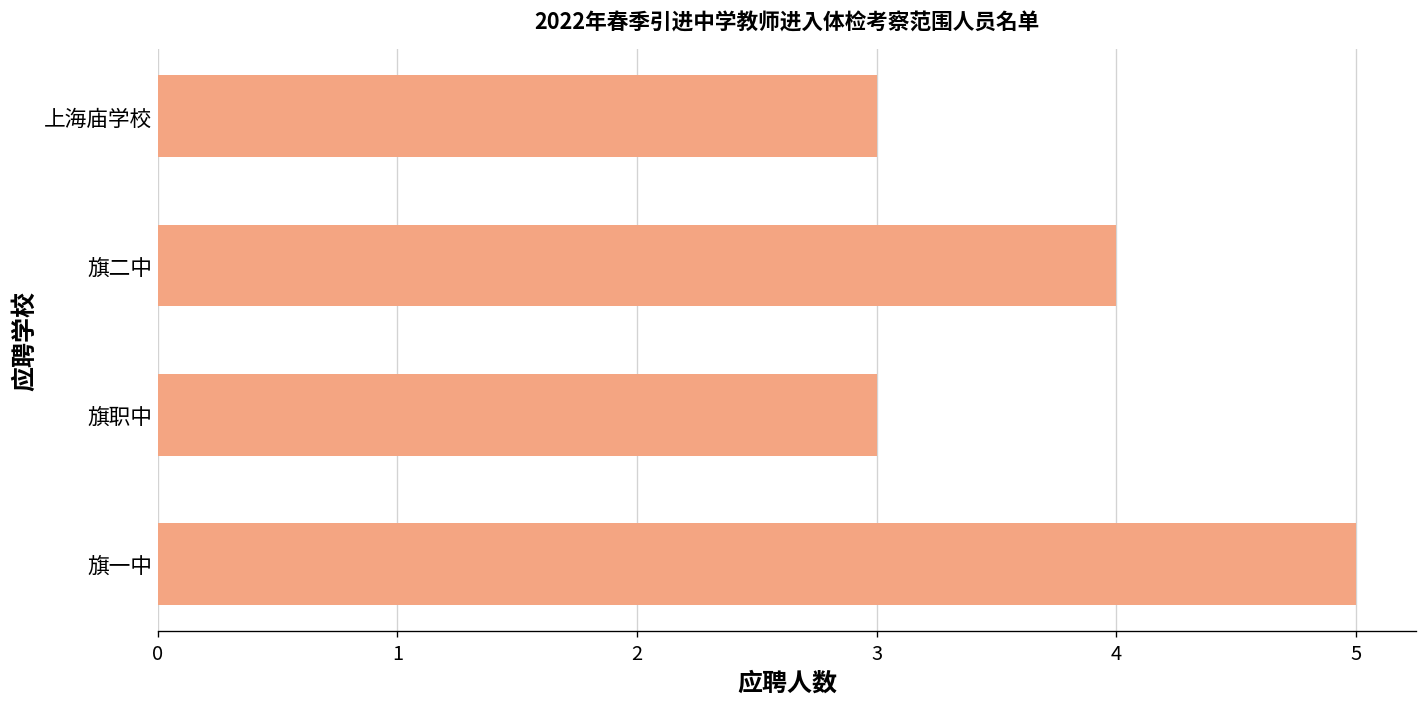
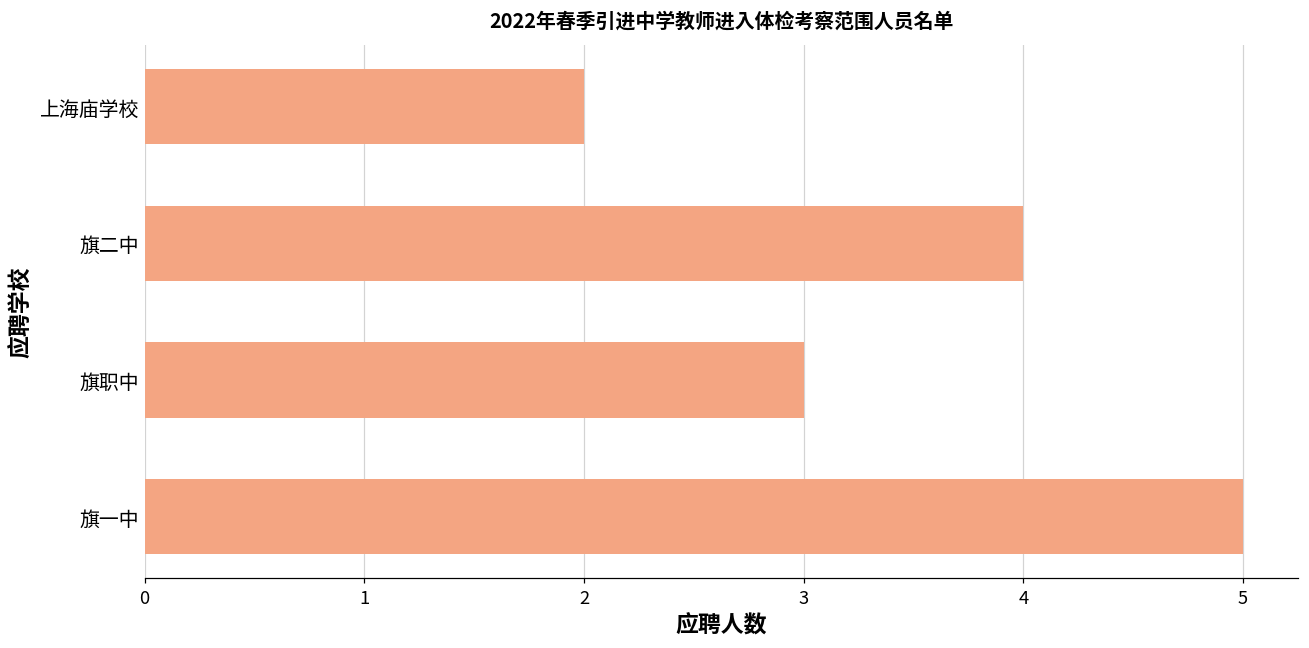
上海庙学校: 3 -> 2
